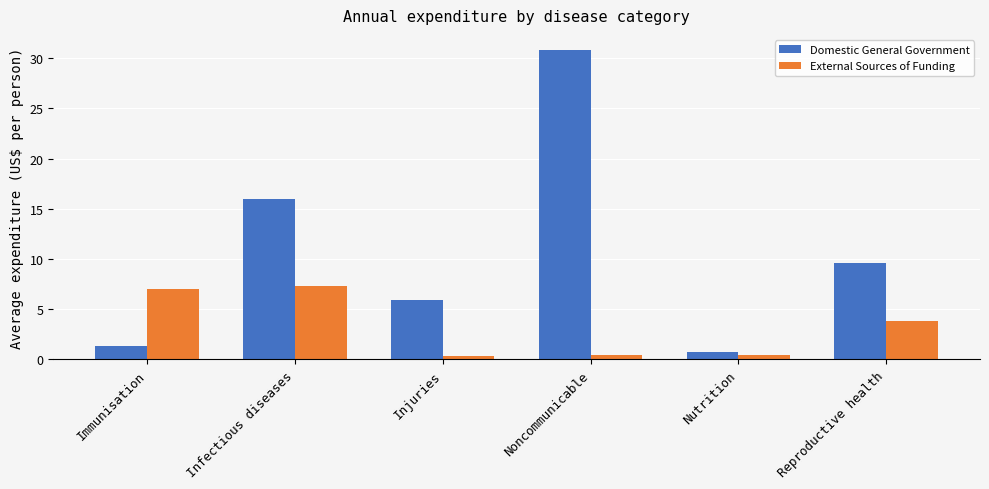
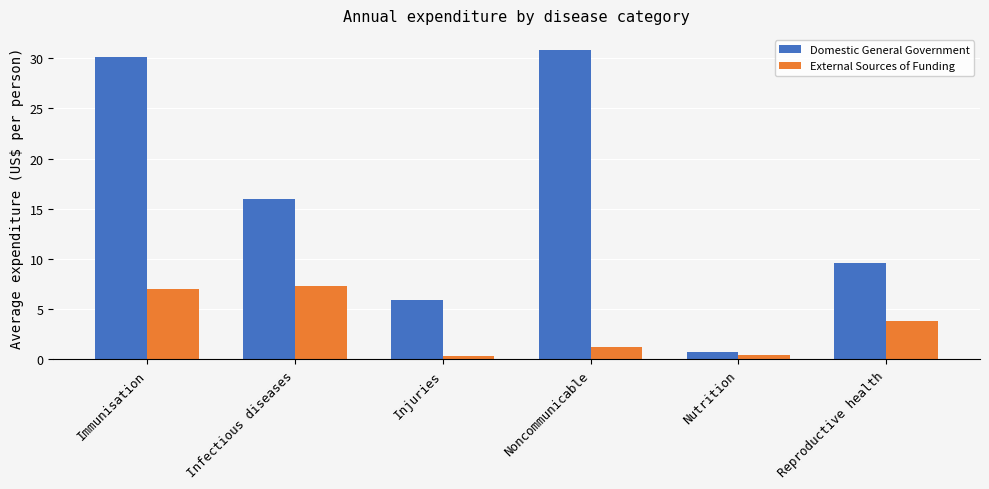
Domestic General Government, Immunisation: 1.3 -> 30.1
External Sources of Funding, Noncommunicable: 0.4 -> 1.2
